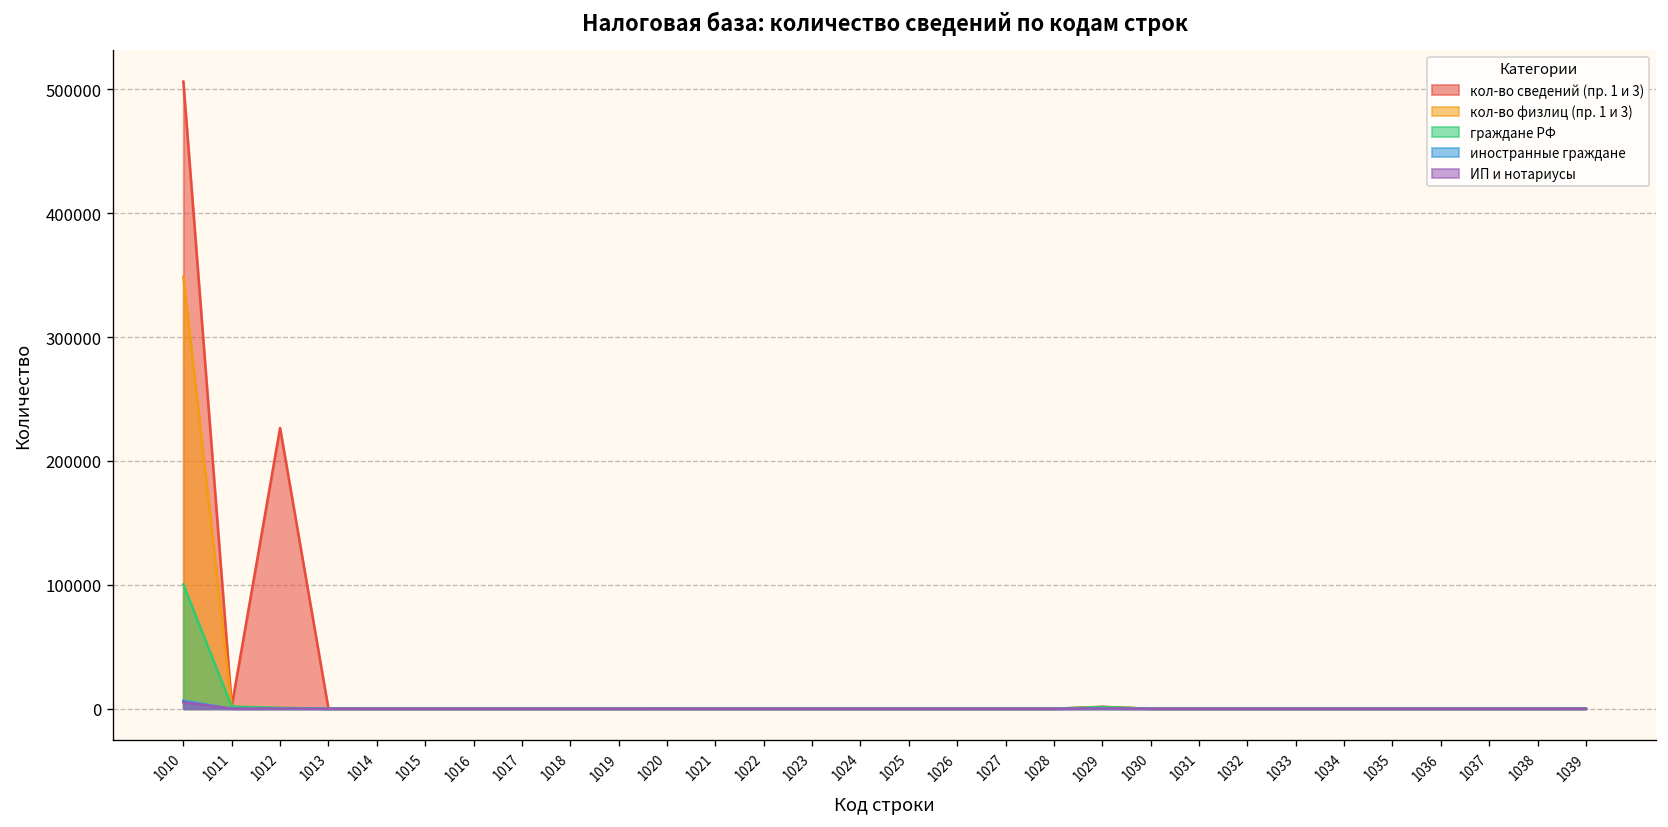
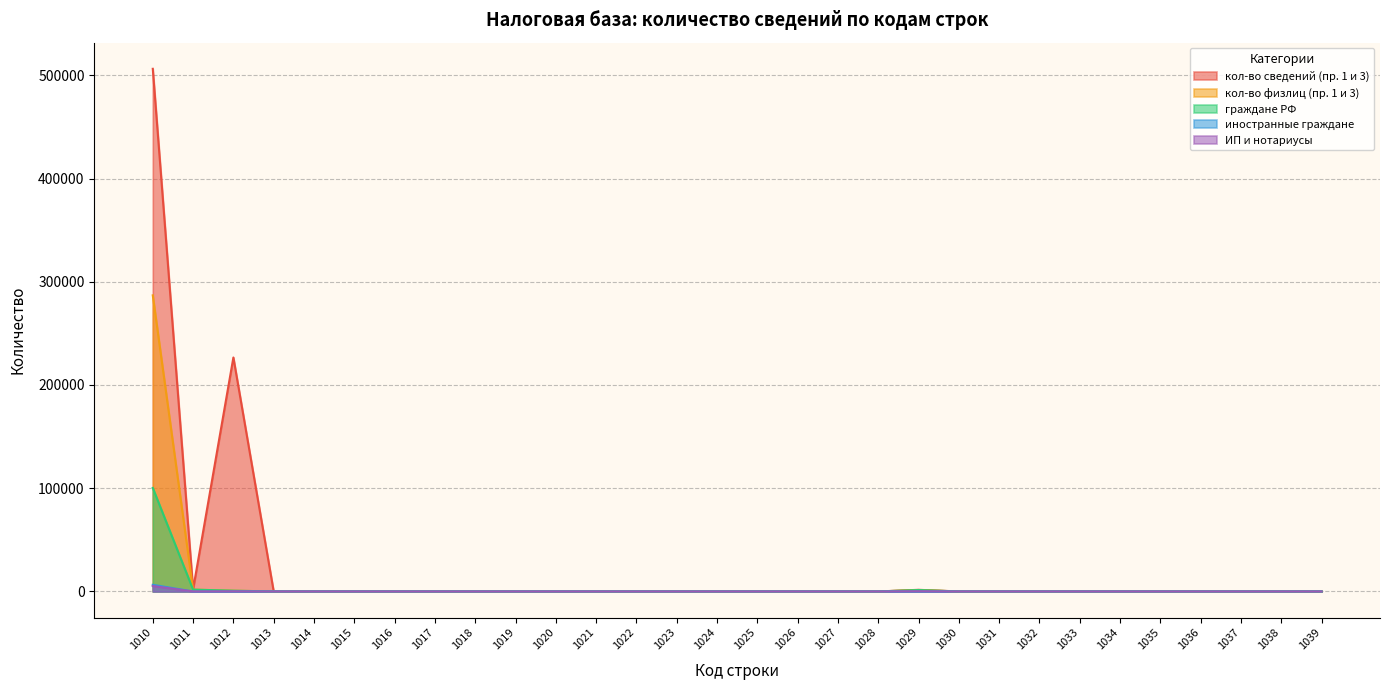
кол-во физлиц (пр. 1 и 3), 1010: 349000 -> 287000
